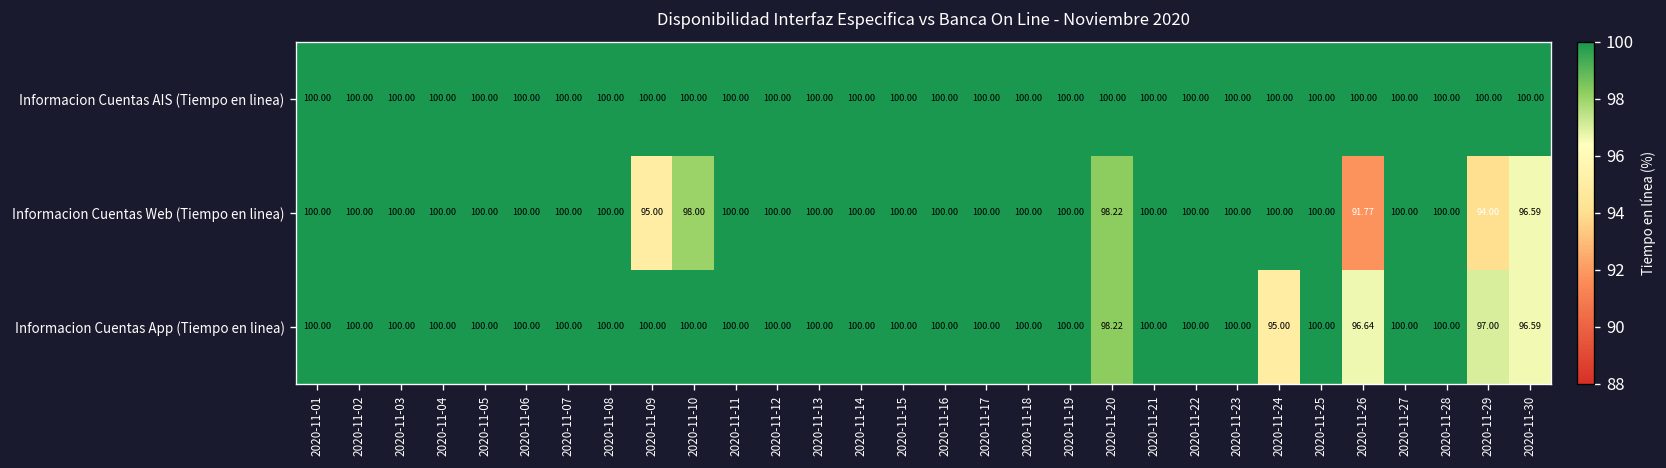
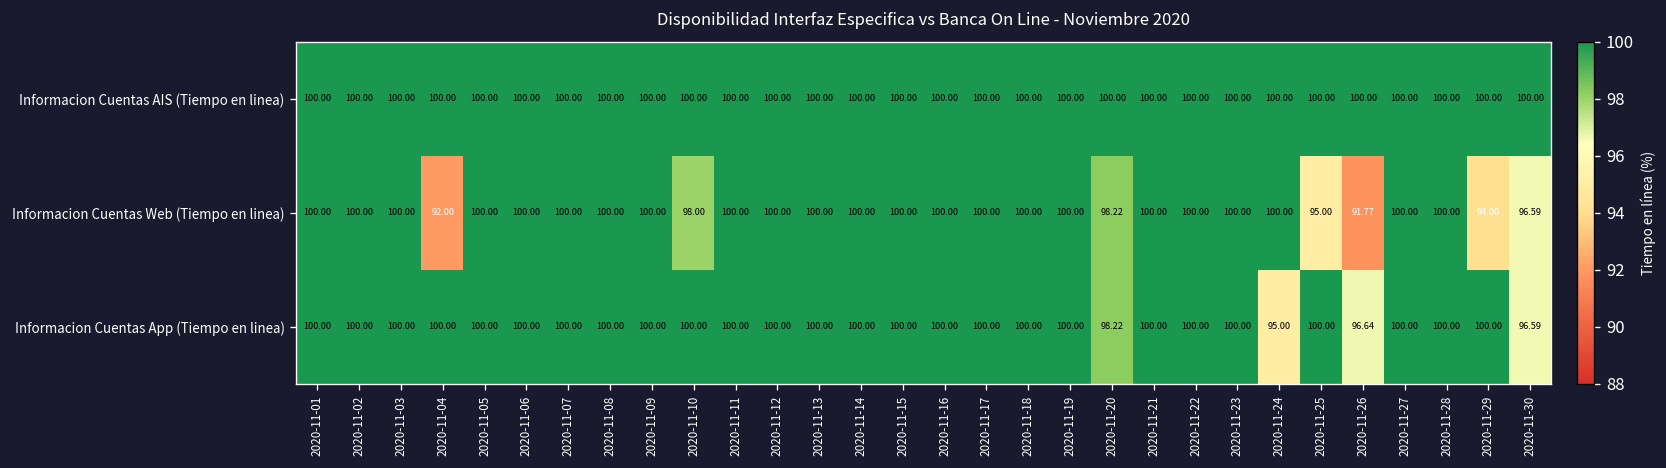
Informacion Cuentas Web (Tiempo en linea), 2020-11-04: 100.00 -> 92.00
Informacion Cuentas Web (Tiempo en linea), 2020-11-09: 95.00 -> 100.00
Informacion Cuentas Web (Tiempo en linea), 2020-11-25: 100.00 -> 95.00
Informacion Cuentas App (Tiempo en linea), 2020-11-29: 97.00 -> 100.00
